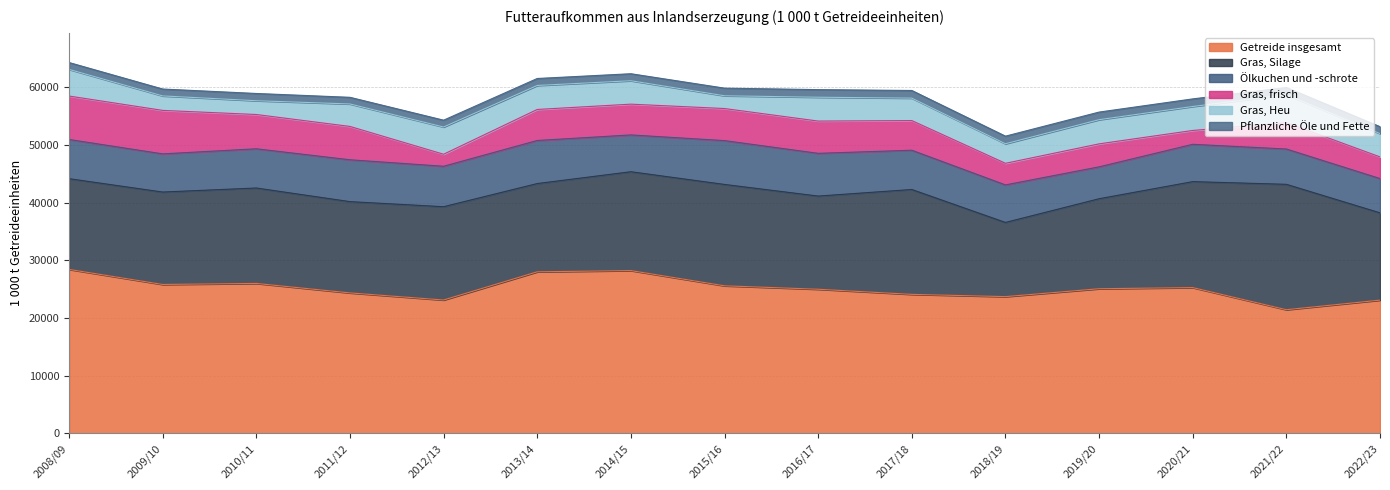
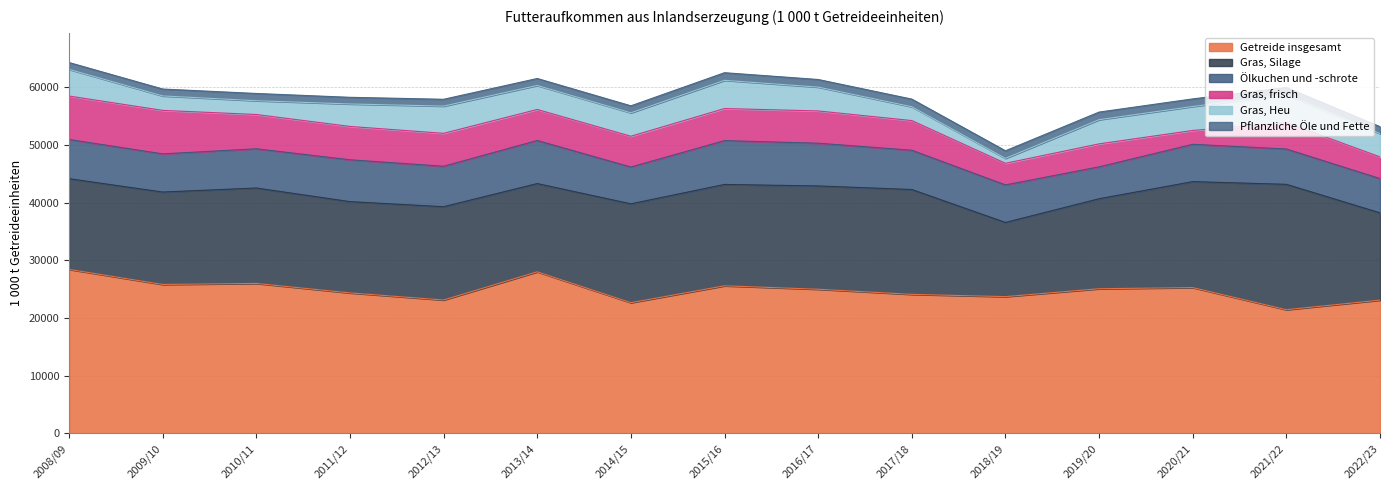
Gras, frisch, 2012/13: 2000 -> 6000
Getreide insgesamt, 2014/15: 28000 -> 23000
Gras, Heu, 2015/16: 2000 -> 5000
Gras, Silage, 2016/17: 16000 -> 18000
Gras, Heu, 2017/18: 4000 -> 2000
Gras, Heu, 2018/19: 3000 -> 1000
